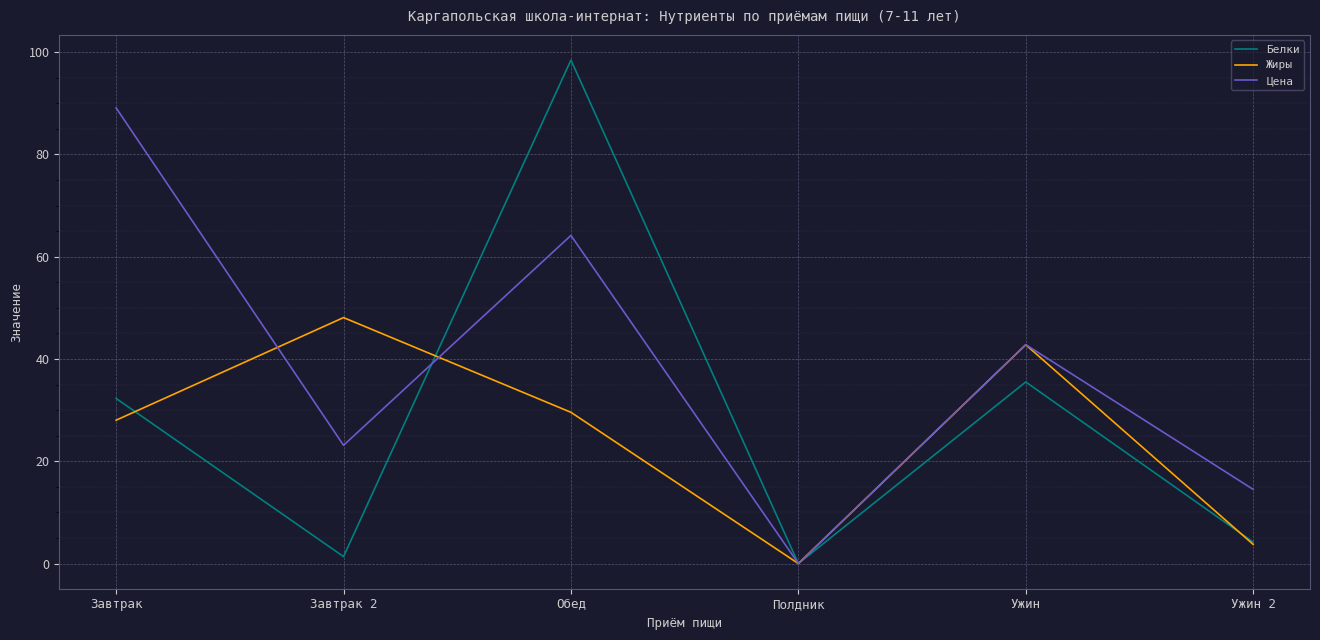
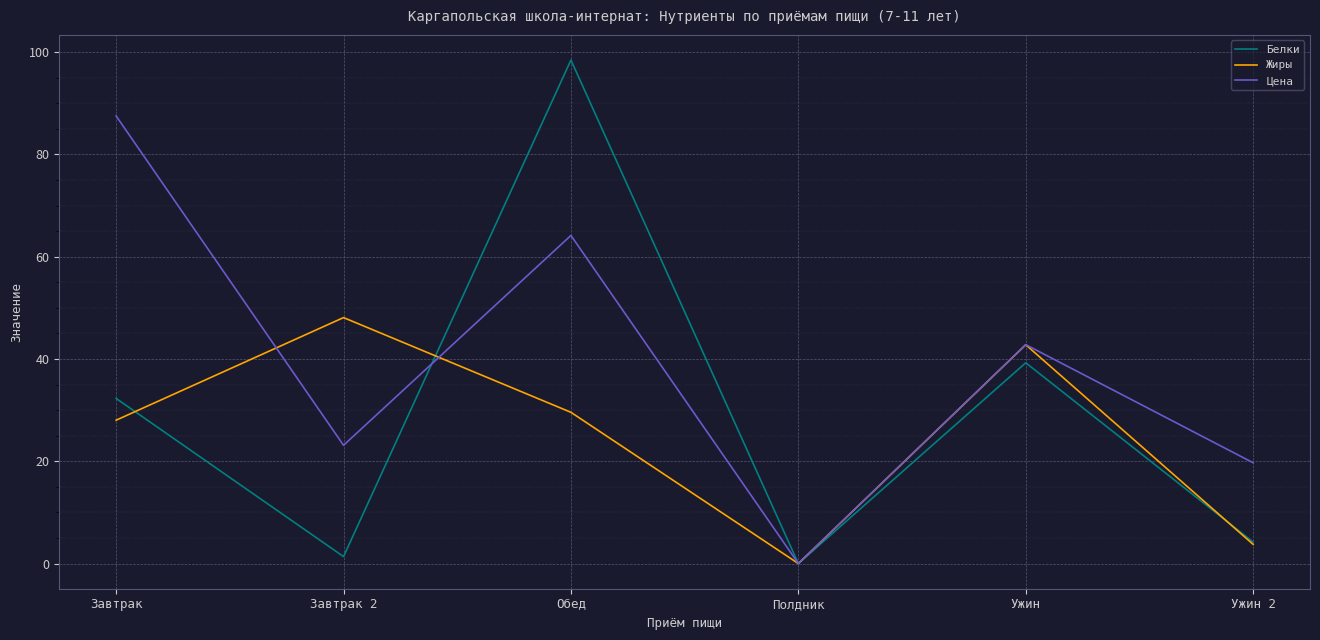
Цена, Завтрак: 89 -> 88
Белки, Ужин: 36 -> 39
Цена, Ужин 2: 15 -> 20
